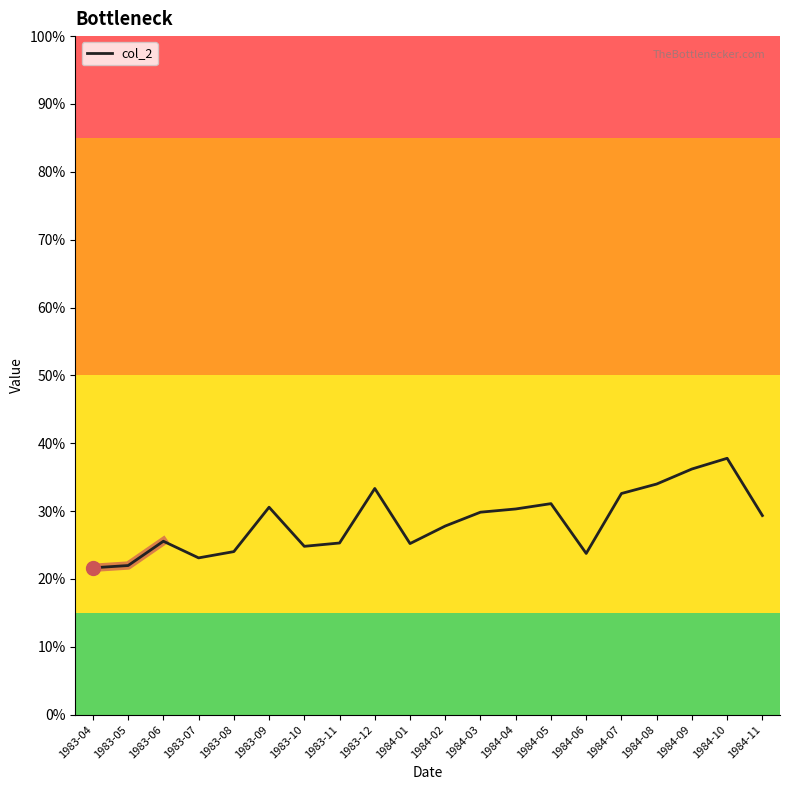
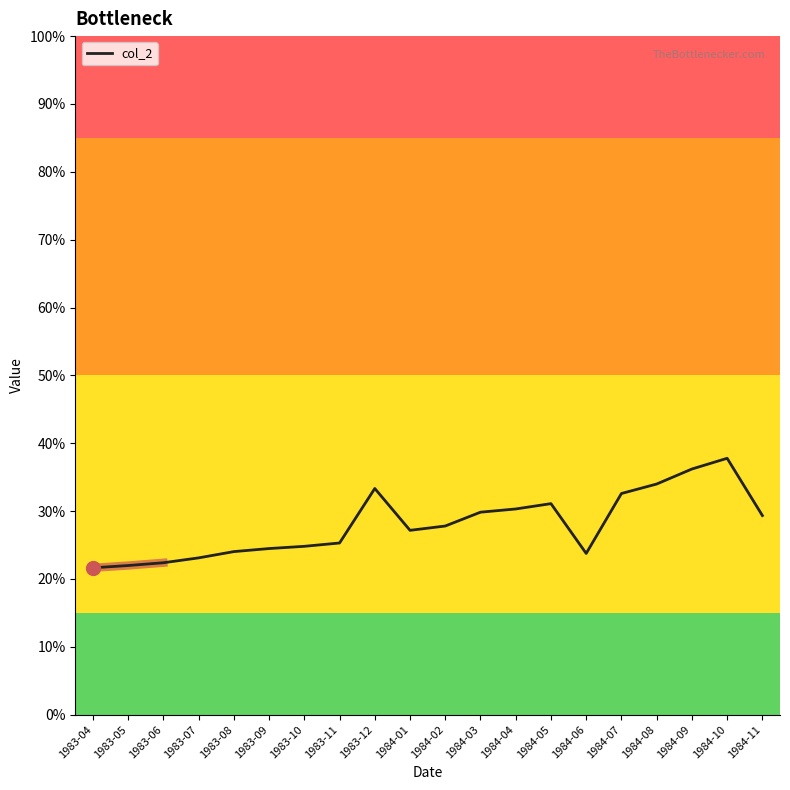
col_2, 1983-06: 26% -> 22%
col_2, 1983-09: 31% -> 24%
col_2, 1984-01: 25% -> 27%
